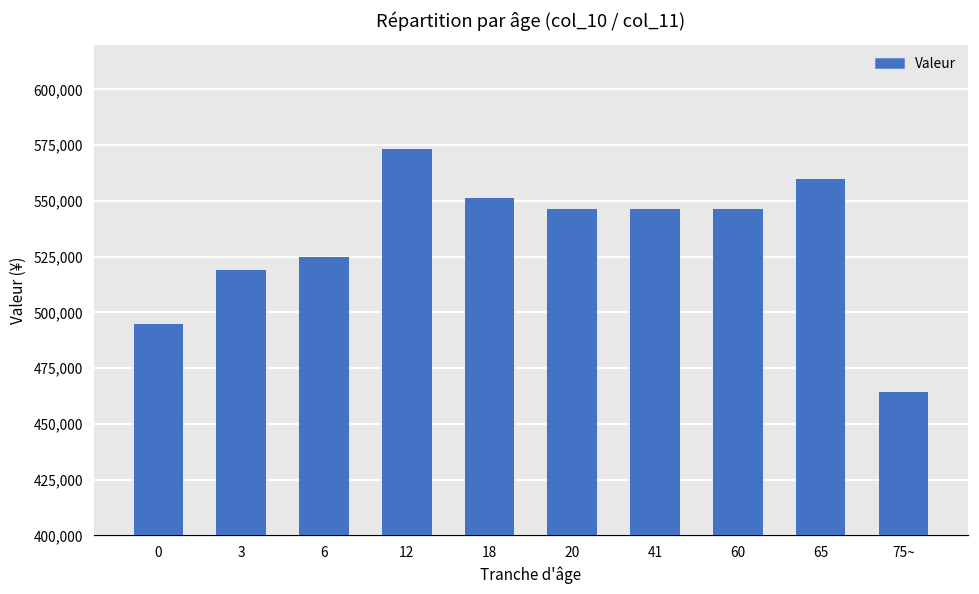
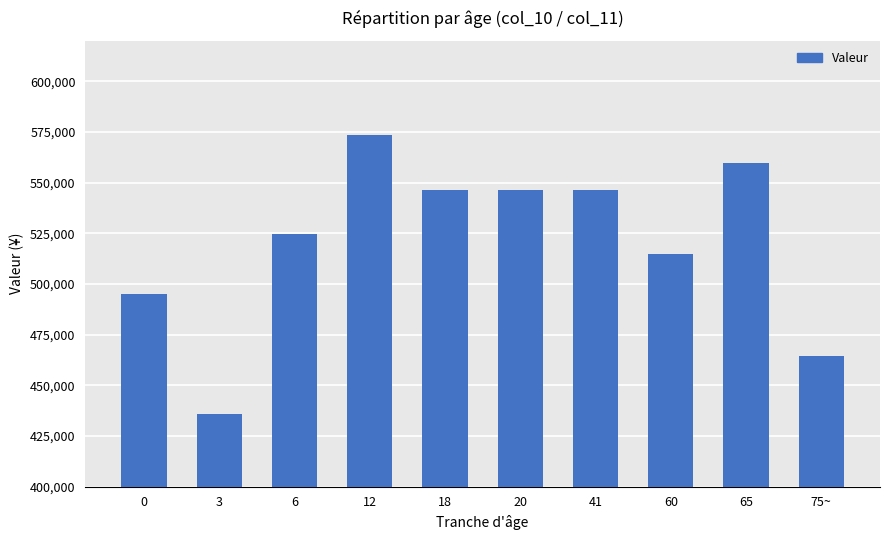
3: 519,000 -> 436,000
18: 551,000 -> 546,000
60: 546,000 -> 515,000
